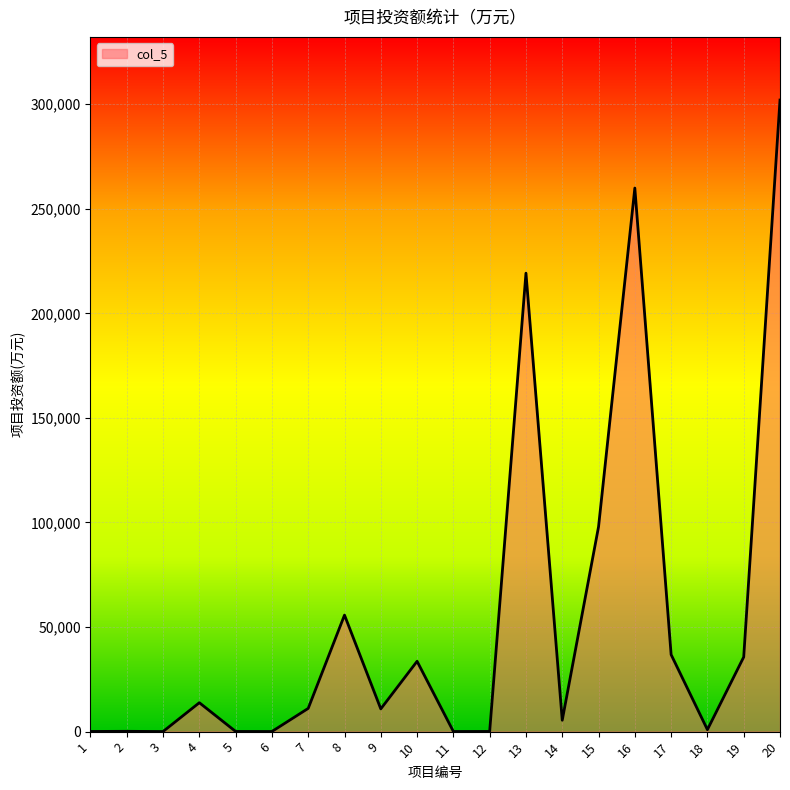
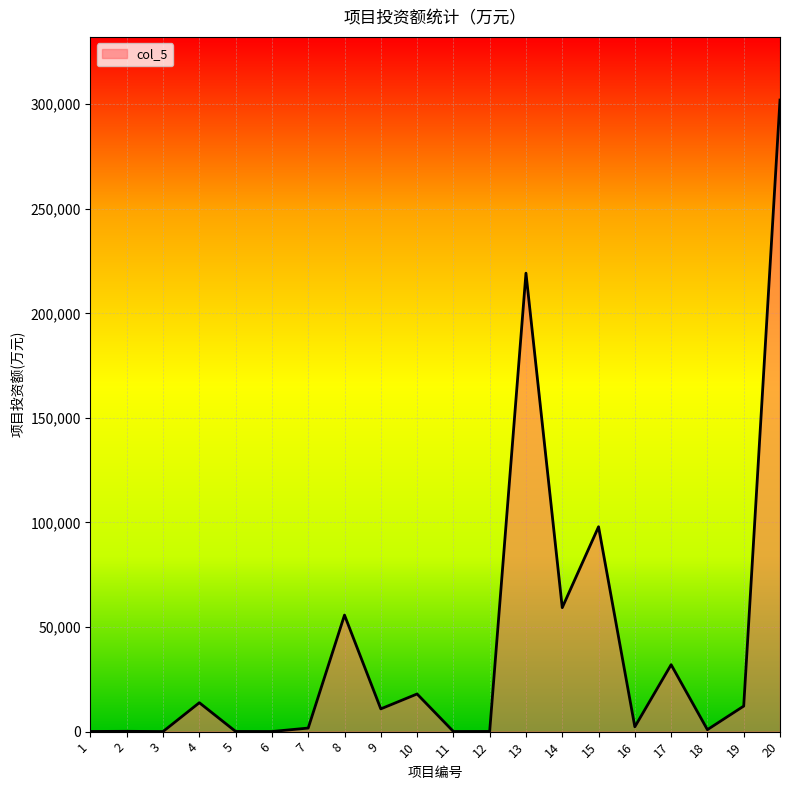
7: 11,000 -> 2,000
10: 34,000 -> 18,000
14: 5,000 -> 59,000
16: 260,000 -> 2,000
17: 37,000 -> 32,000
19: 36,000 -> 12,000
